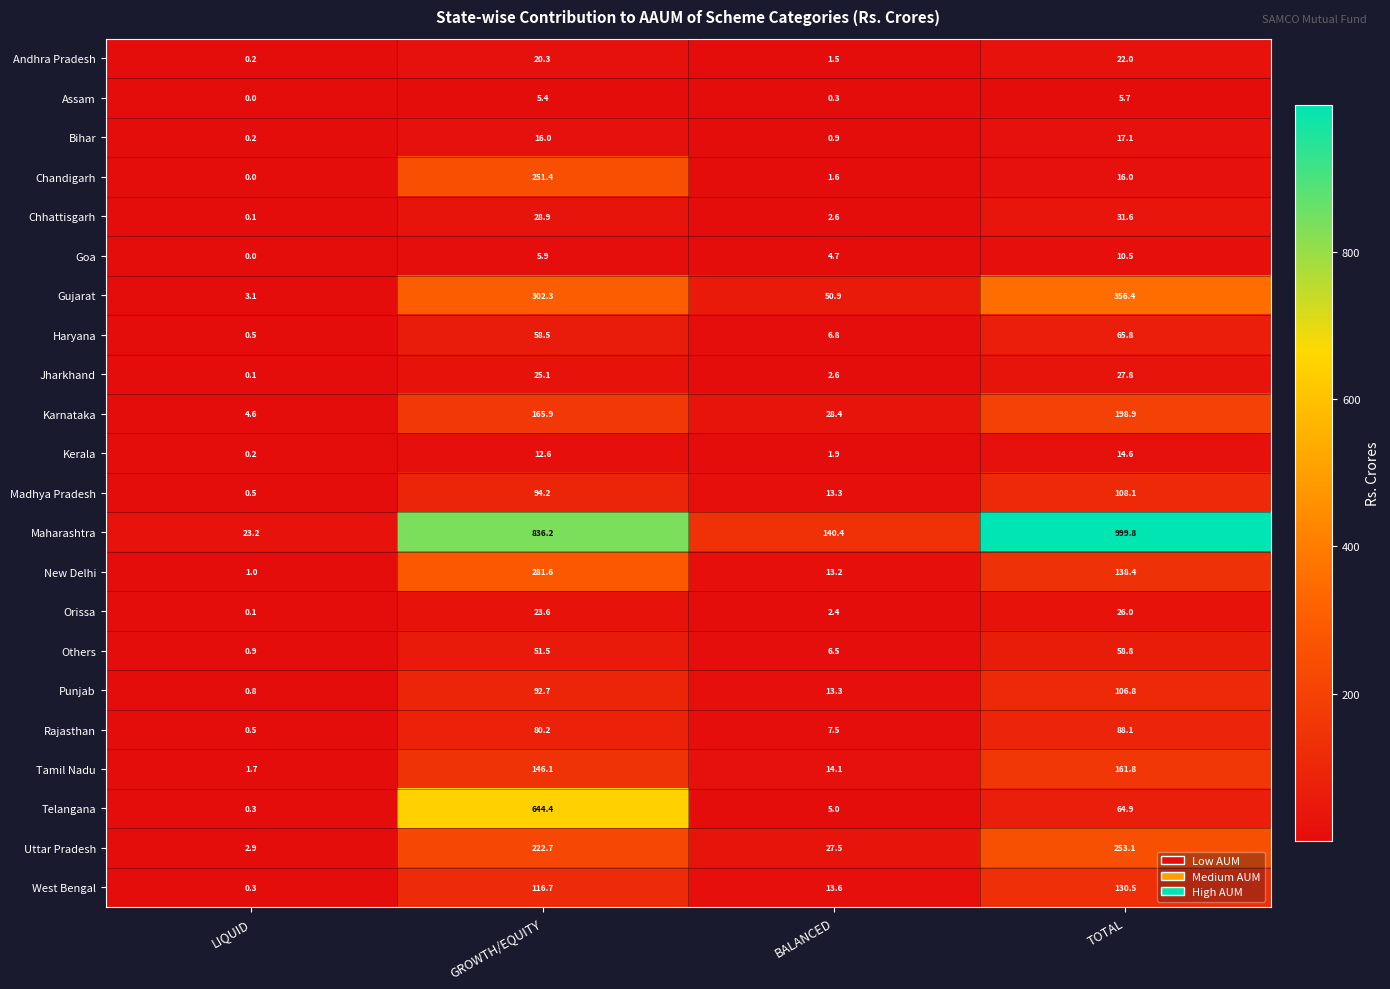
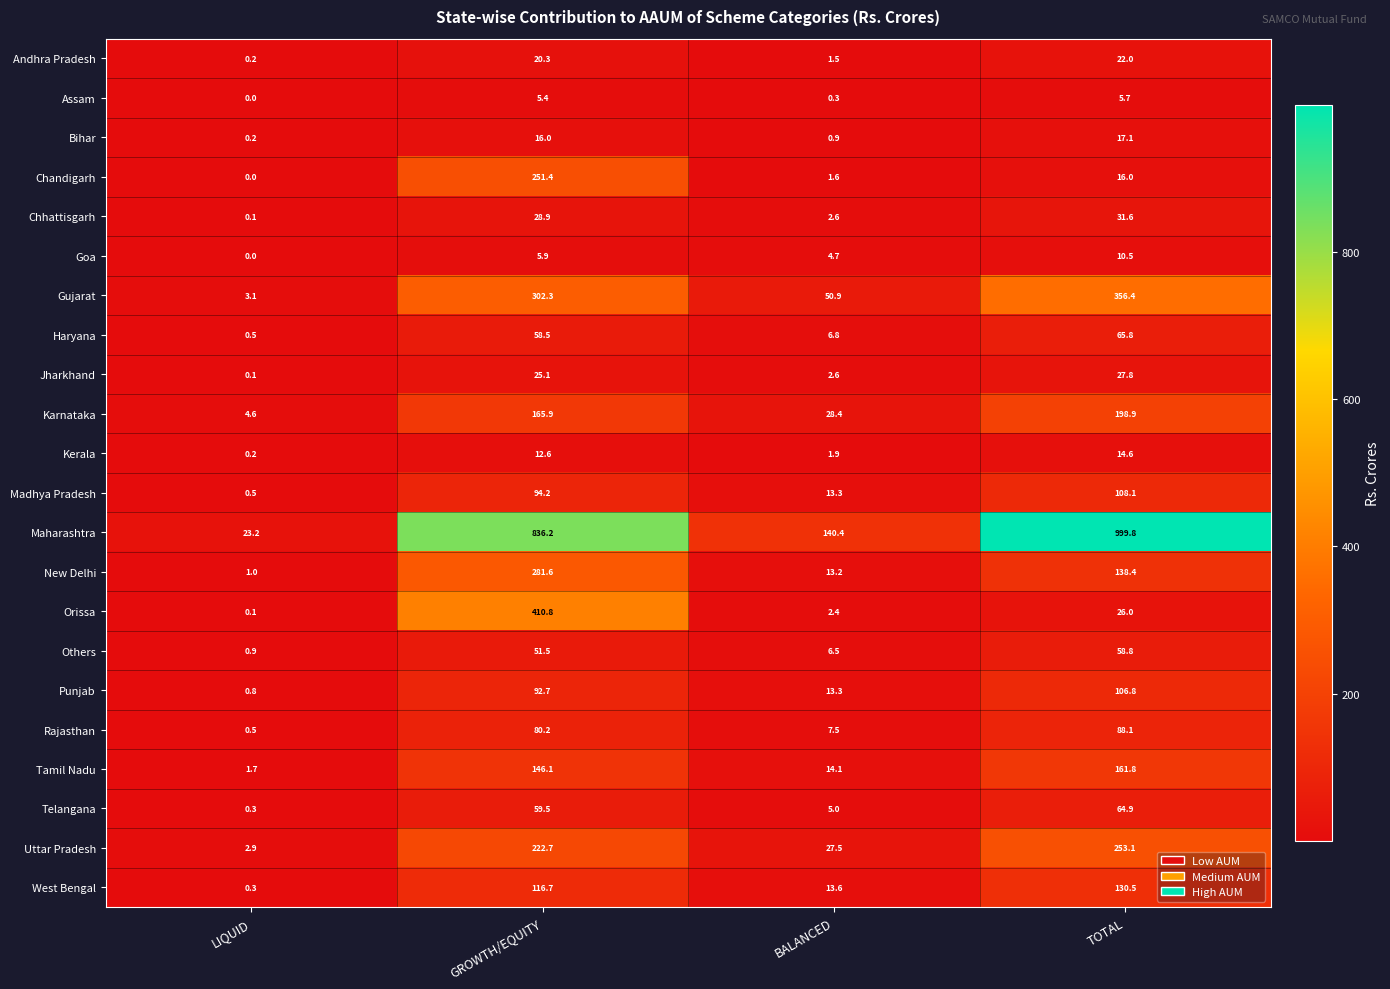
Orissa, GROWTH/EQUITY: 23.6 -> 410.8
Telangana, GROWTH/EQUITY: 644.4 -> 59.5
